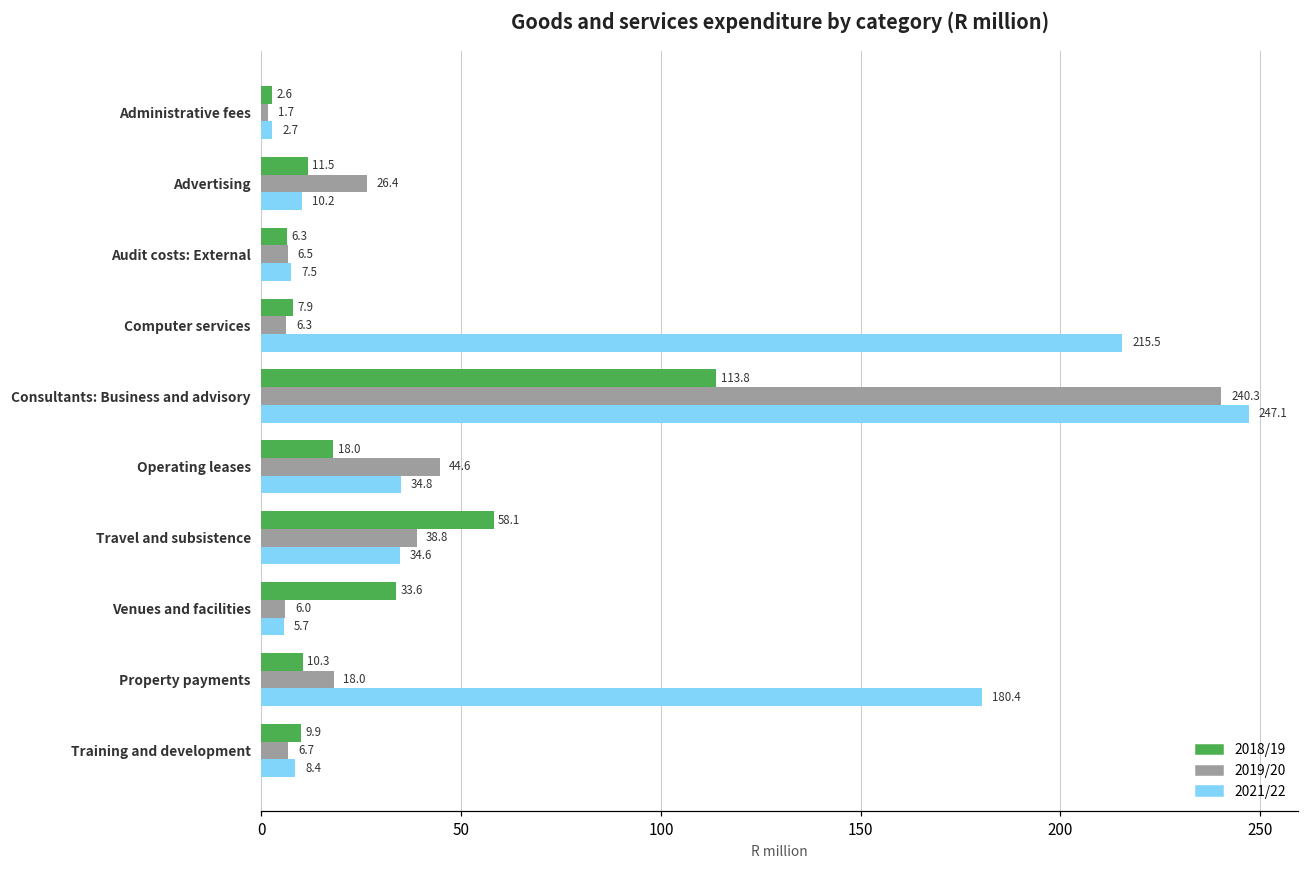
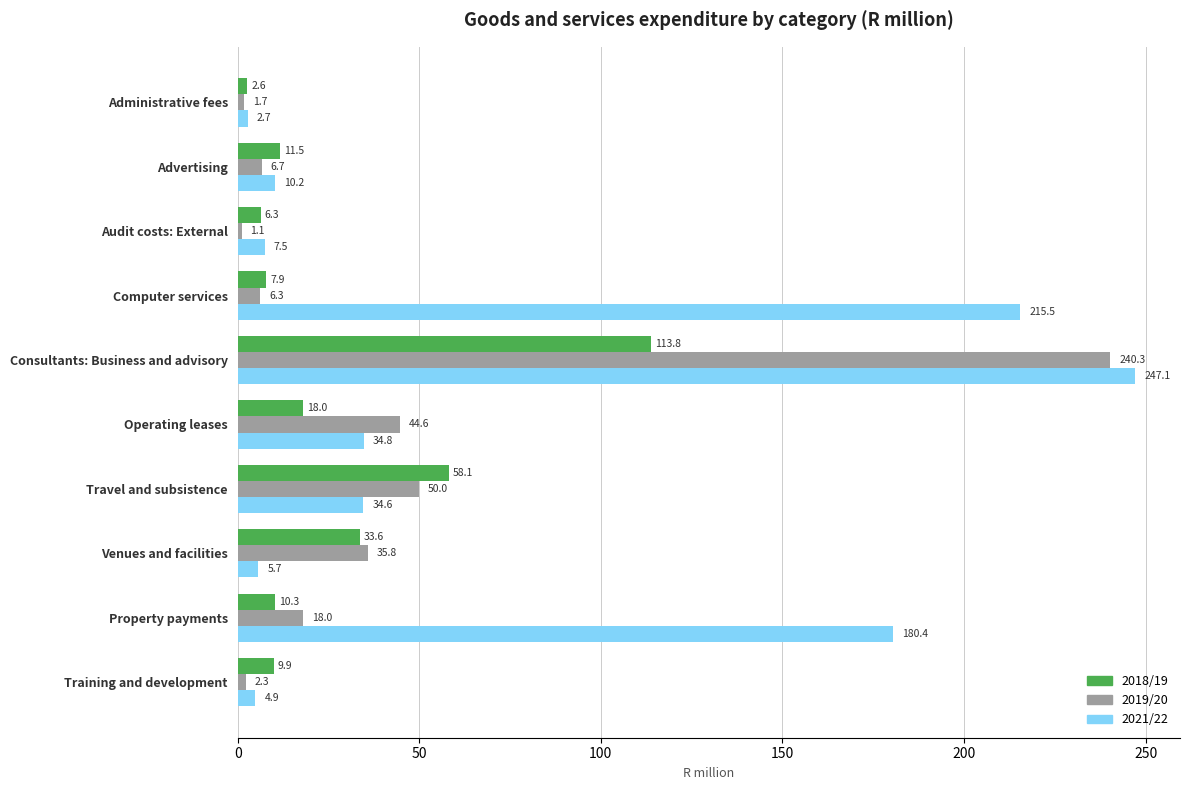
2019/20, Advertising: 26.4 -> 6.7
2019/20, Audit costs: External: 6.5 -> 1.1
2019/20, Travel and subsistence: 38.8 -> 50.0
2019/20, Venues and facilities: 6.0 -> 35.8
2019/20, Training and development: 6.7 -> 2.3
2021/22, Training and development: 8.4 -> 4.9
